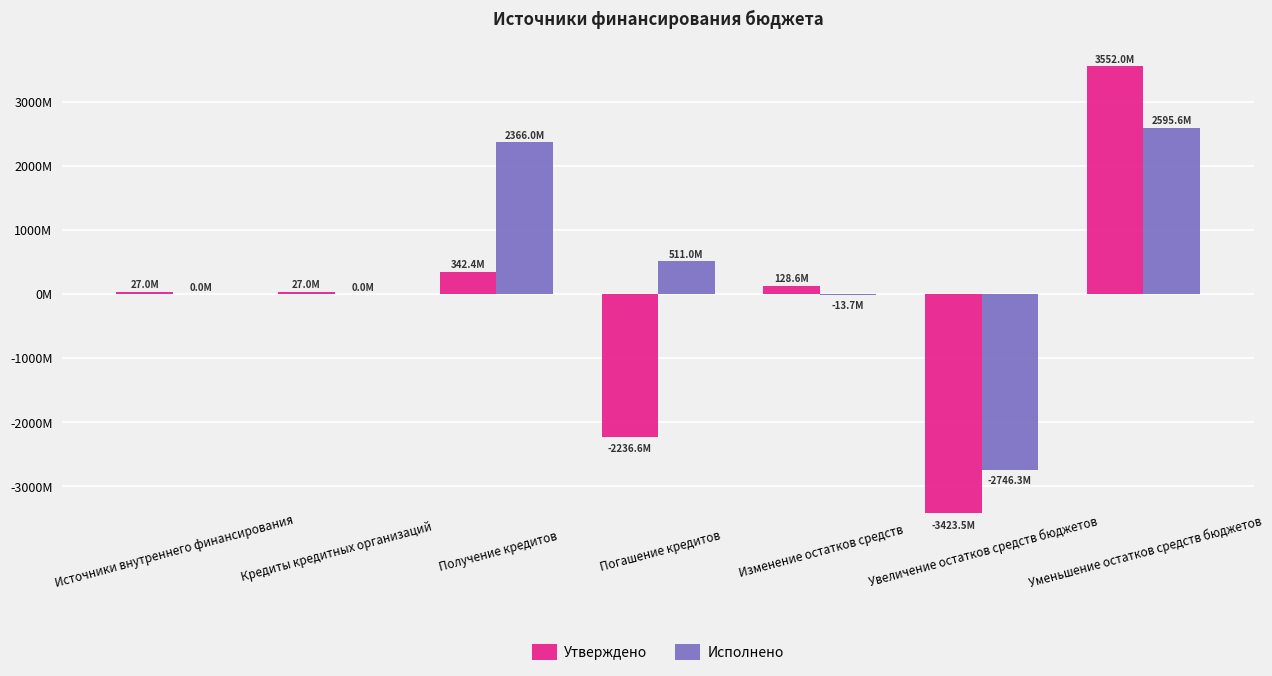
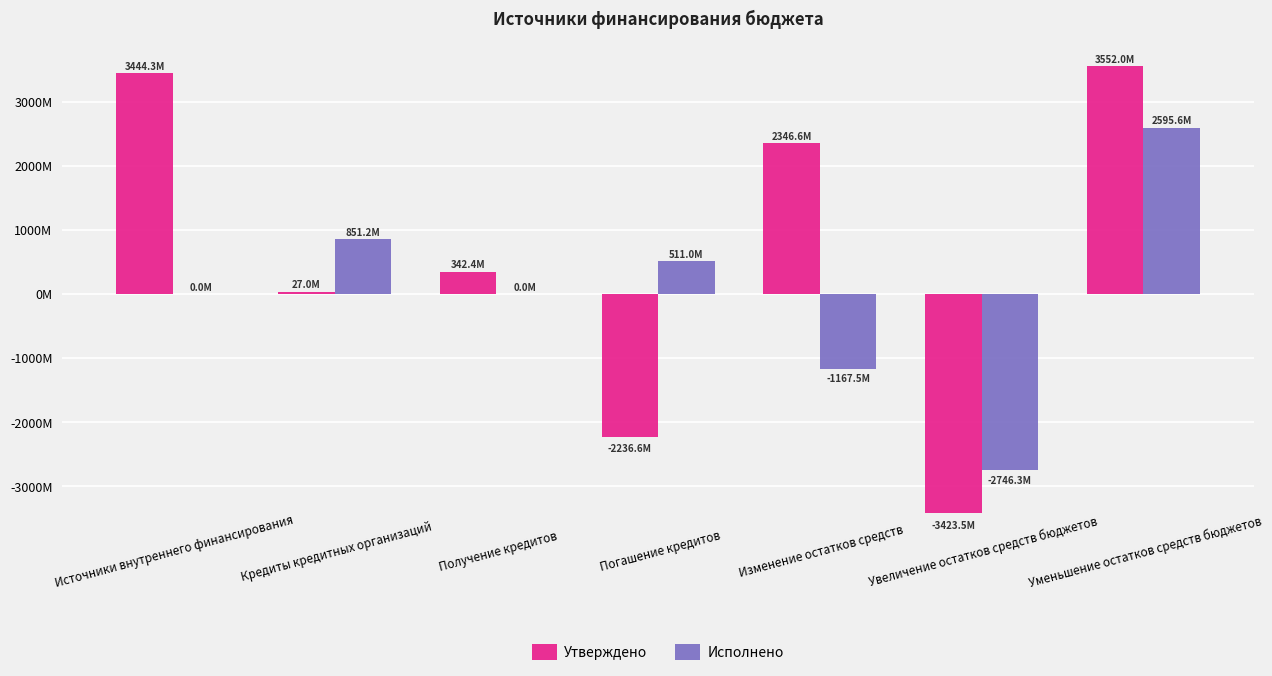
Утверждено, Источники внутреннего финансирования: 27.0M -> 3444.3M
Исполнено, Кредиты кредитных организаций: 0.0M -> 851.2M
Исполнено, Получение кредитов: 2366.0M -> 0.0M
Утверждено, Изменение остатков средств: 128.6M -> 2346.6M
Исполнено, Изменение остатков средств: -13.7M -> -1167.5M
